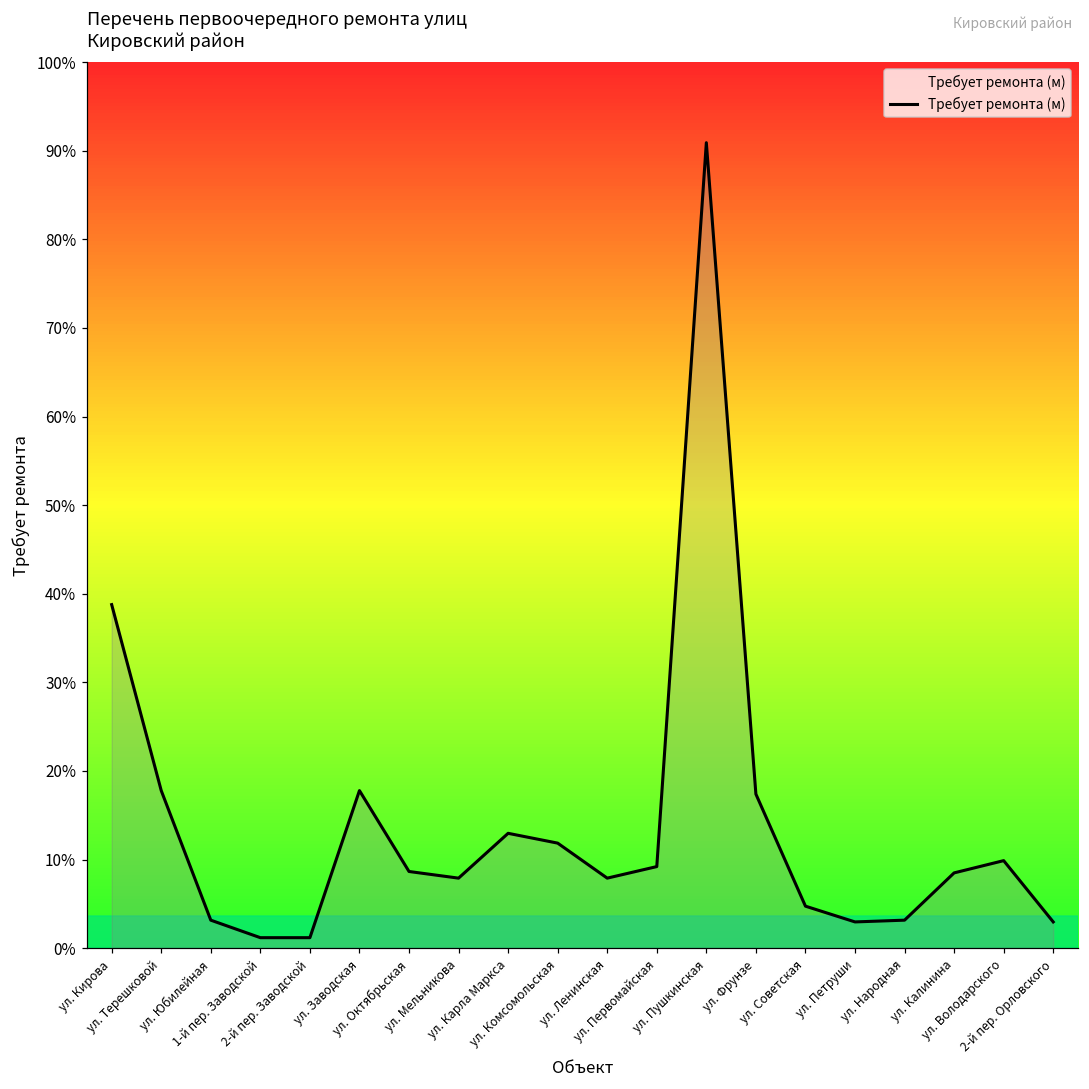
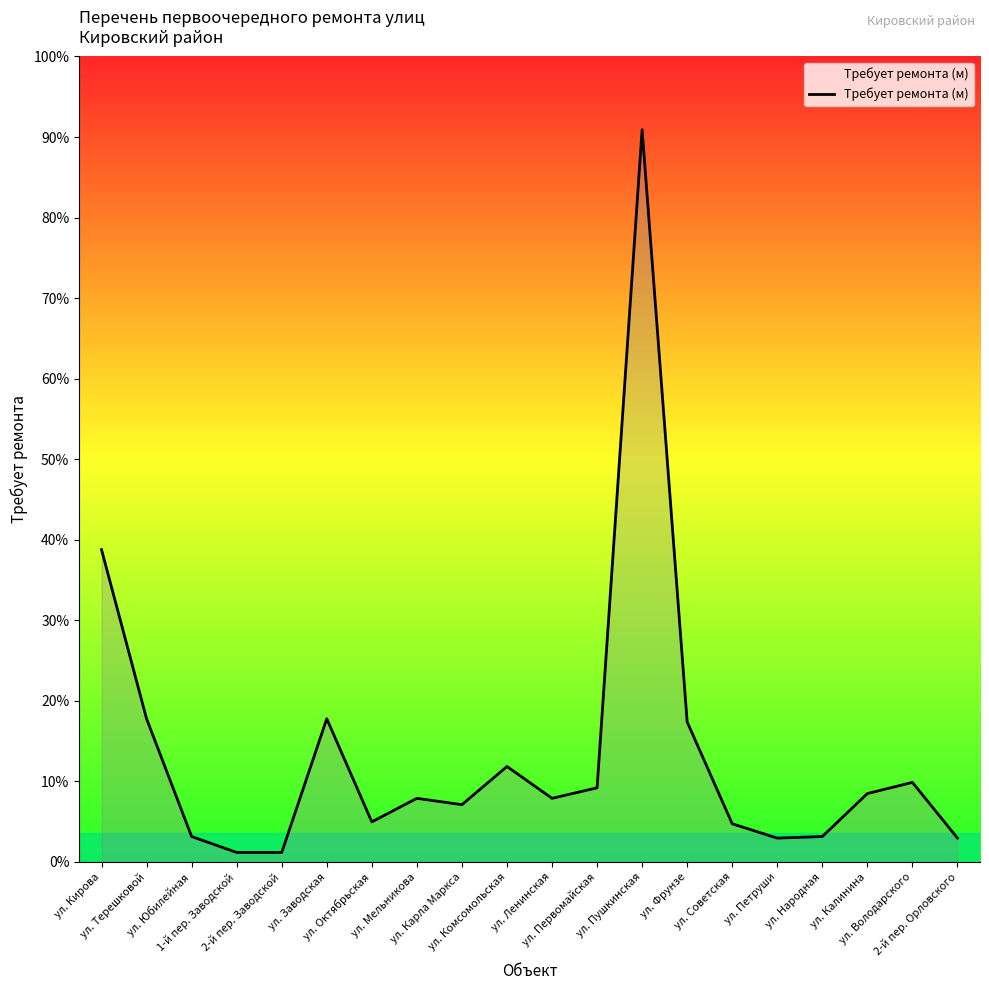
ул. Октябрьская: 9% -> 5%
ул. Карла Маркса: 13% -> 7%
